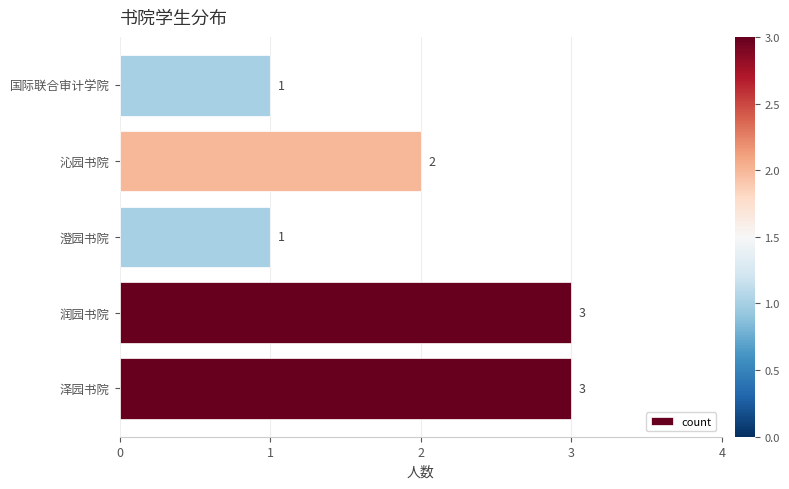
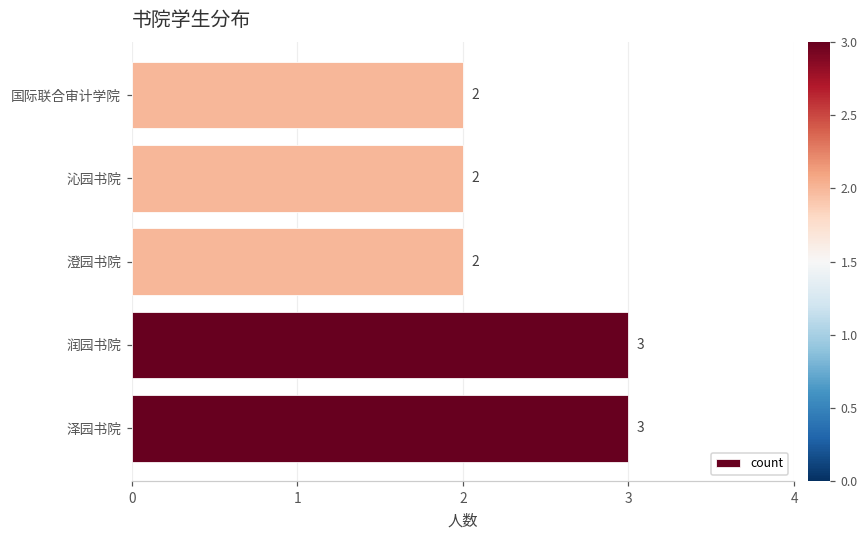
国际联合审计学院: 1 -> 2
澄园书院: 1 -> 2
